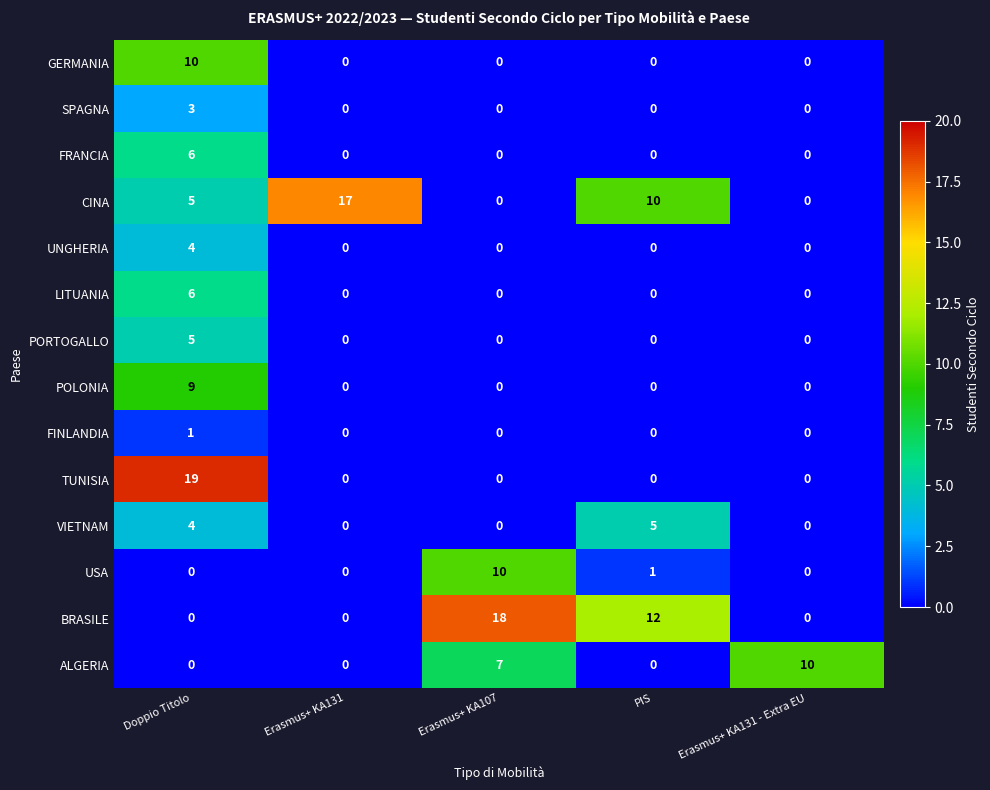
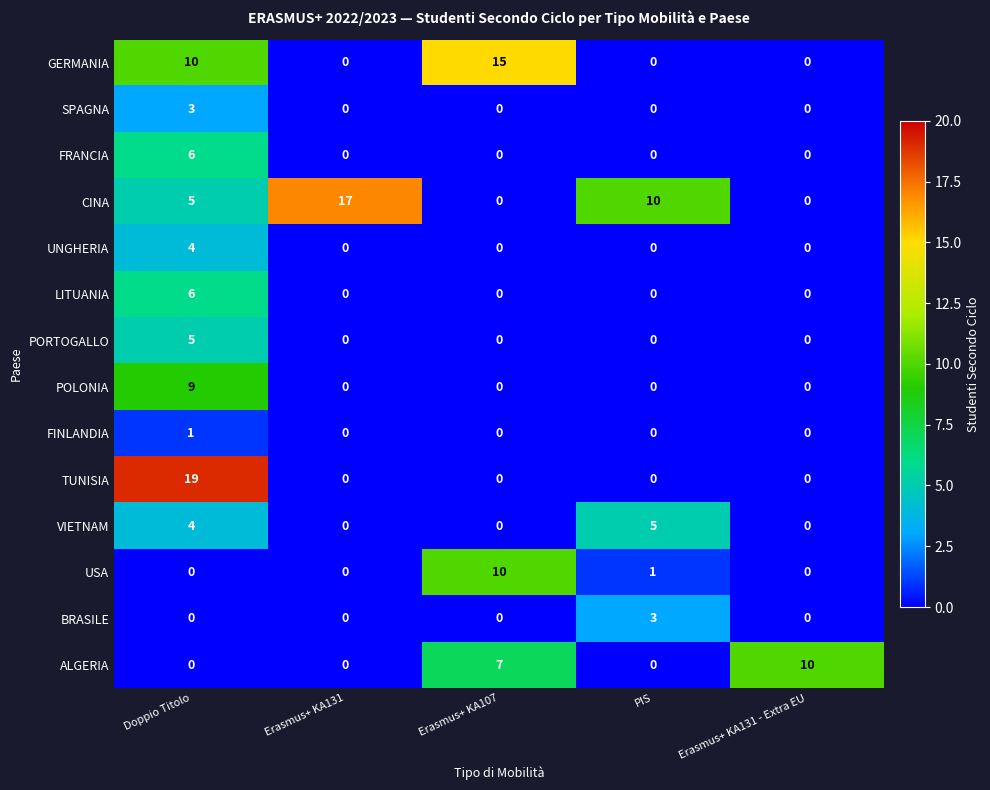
GERMANIA, Erasmus+ KA107: 0 -> 15
BRASILE, Erasmus+ KA107: 18 -> 0
BRASILE, PIS: 12 -> 3
